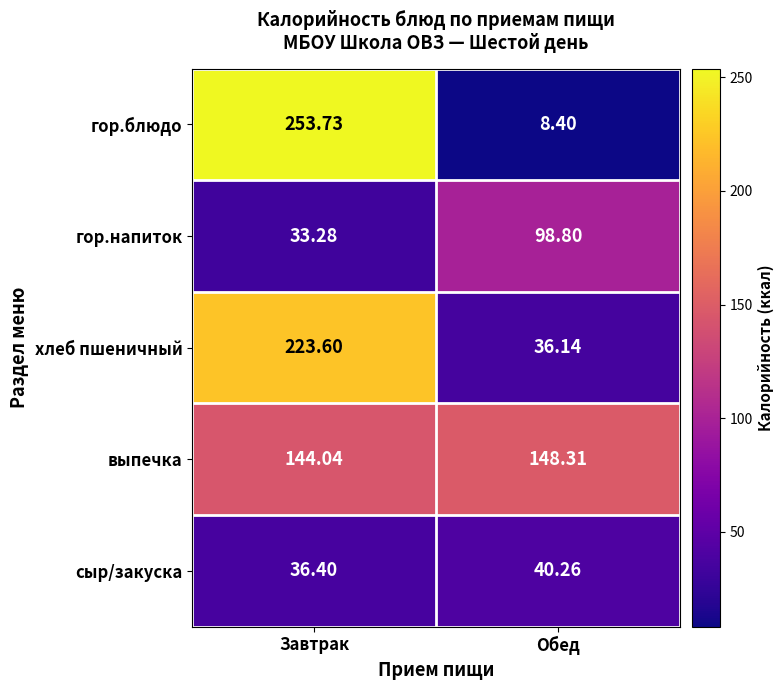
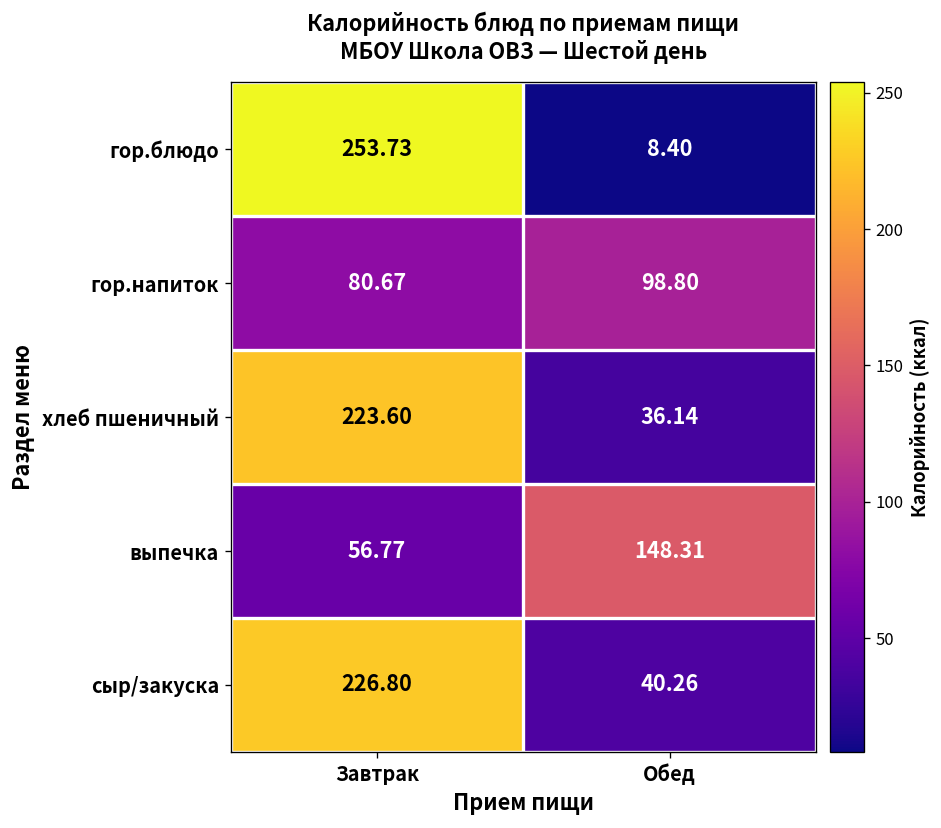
гор.напиток, Завтрак: 33.28 -> 80.67
выпечка, Завтрак: 144.04 -> 56.77
сыр/закуска, Завтрак: 36.40 -> 226.80
